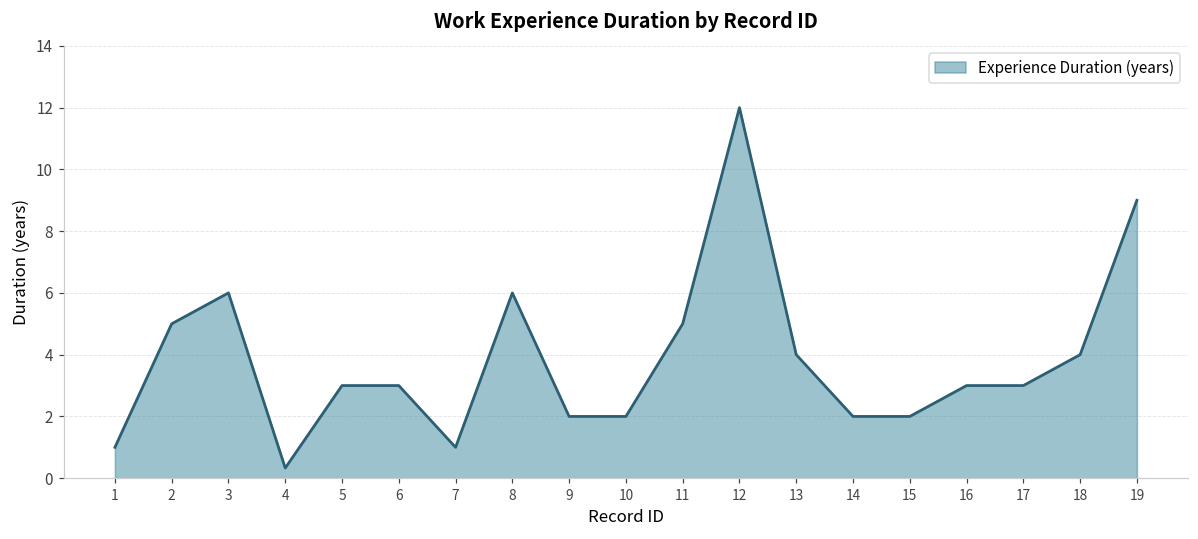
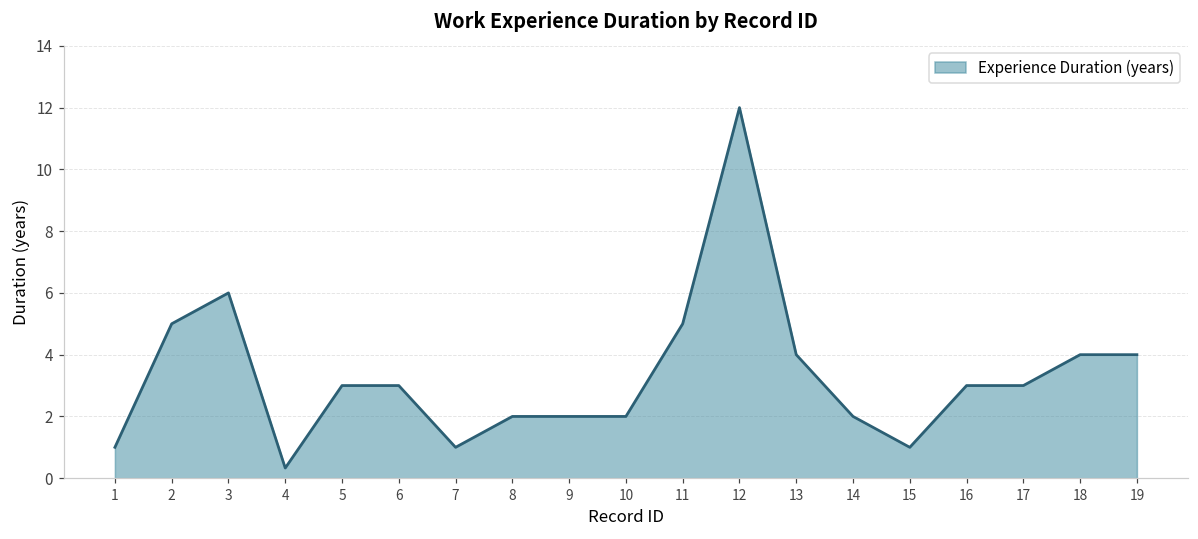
8: 6 -> 2
15: 2 -> 1
19: 9 -> 4
